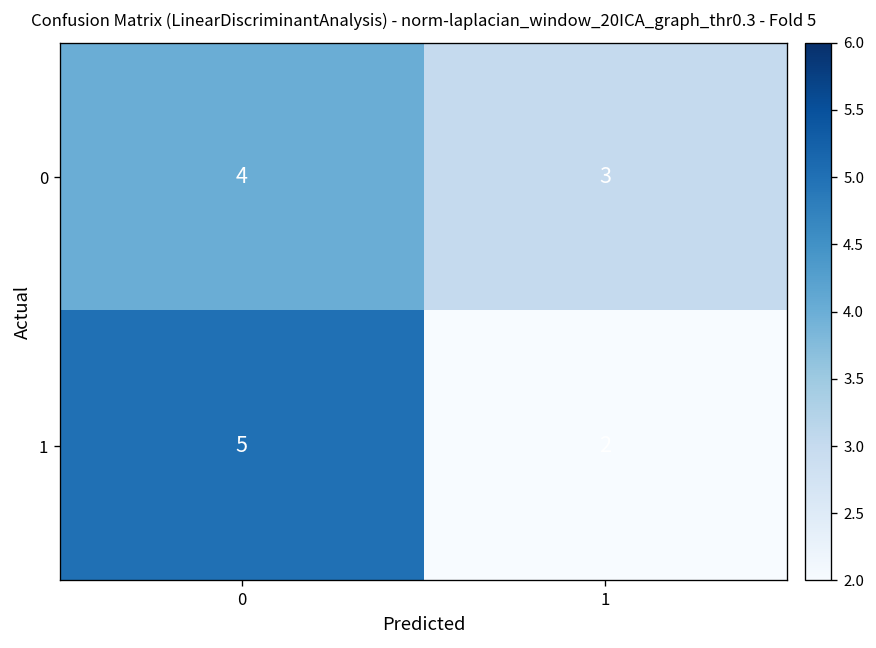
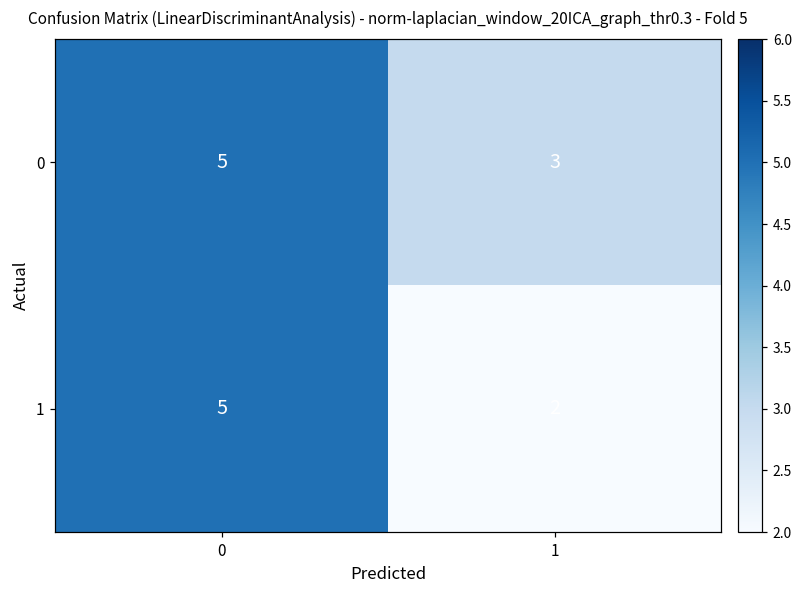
0, 0: 4 -> 5
